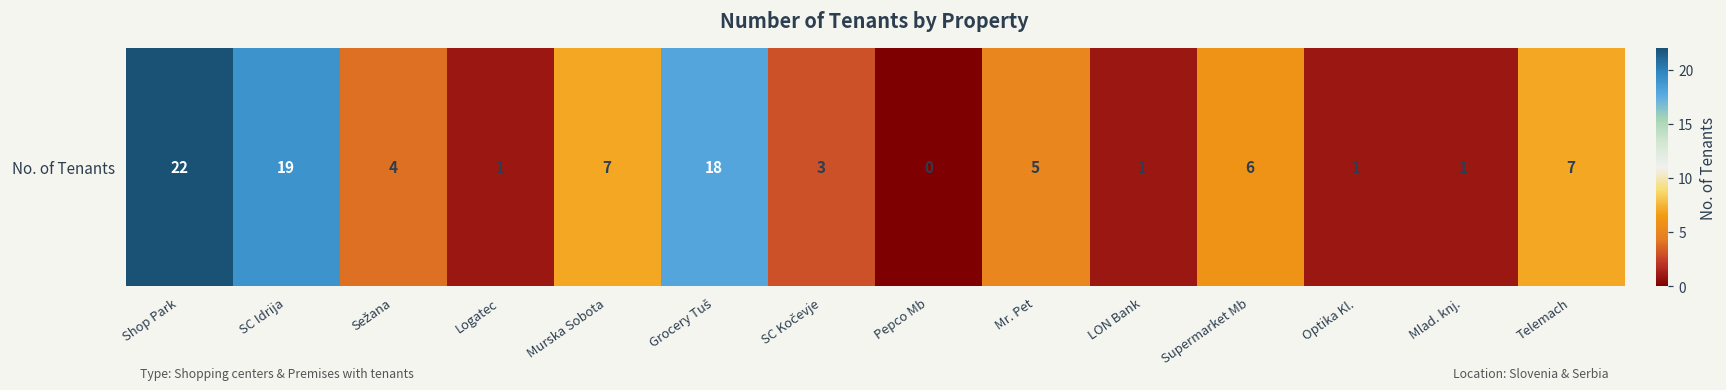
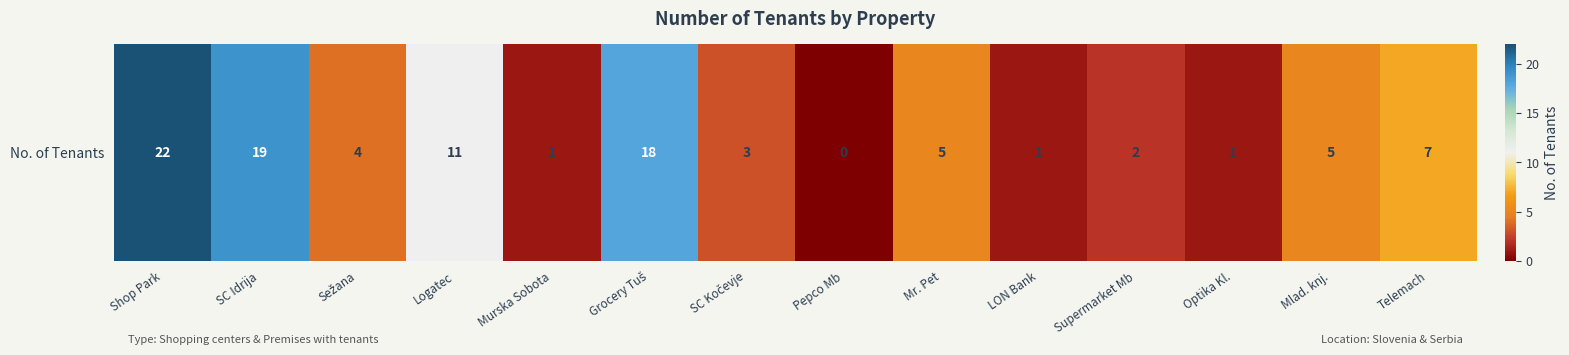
No. of Tenants, Logatec: 1 -> 11
No. of Tenants, Murska Sobota: 7 -> 1
No. of Tenants, Supermarket Mb: 6 -> 2
No. of Tenants, Mlad. knj.: 1 -> 5
